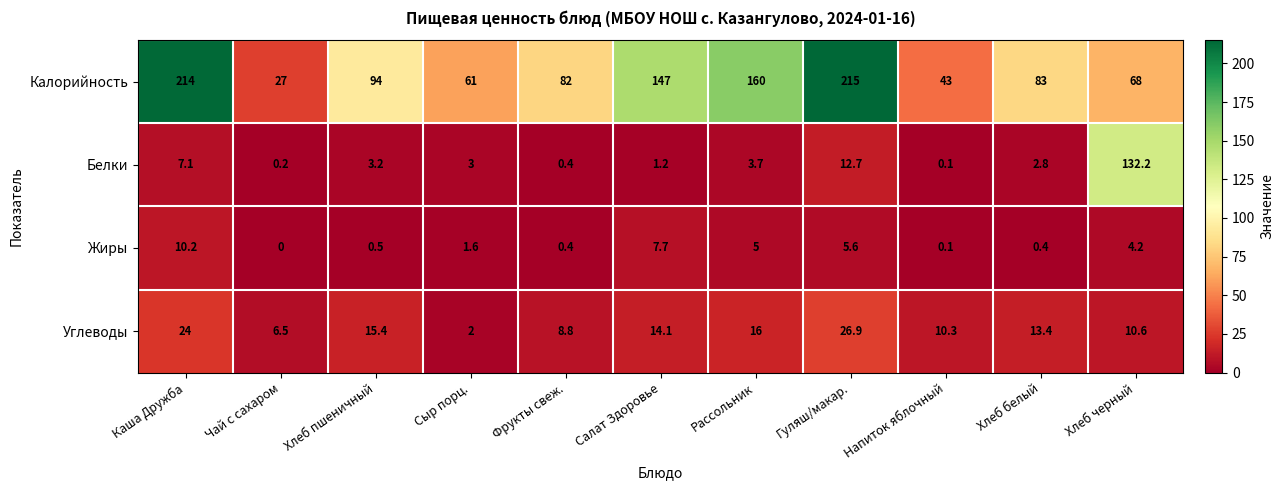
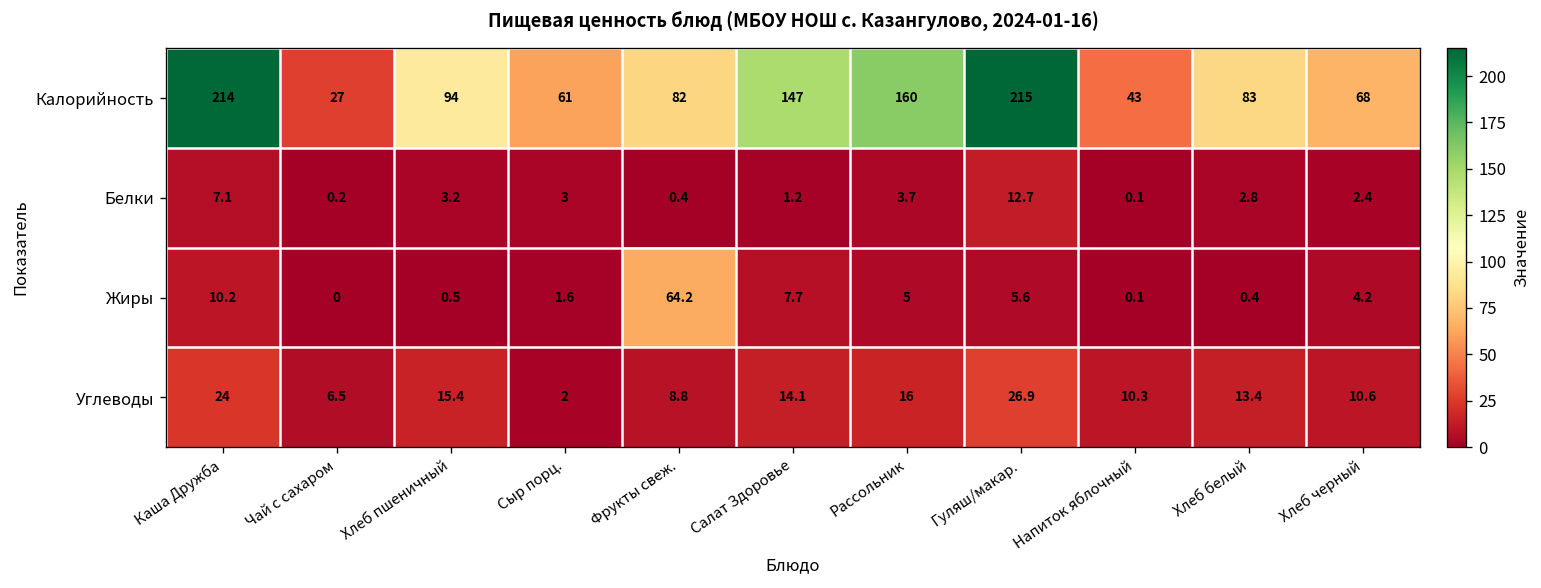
Белки, Хлеб черный: 132.2 -> 2.4
Жиры, Фрукты свеж.: 0.4 -> 64.2
